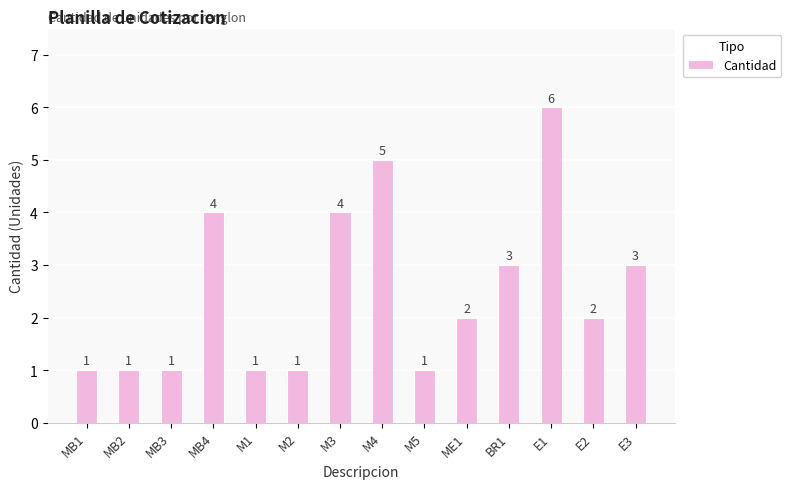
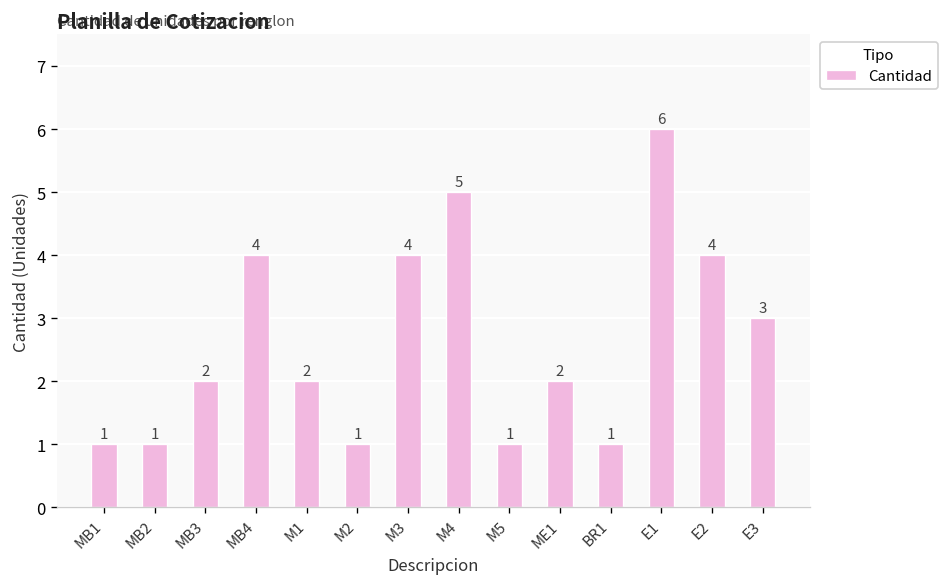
MB3: 1 -> 2
M1: 1 -> 2
BR1: 3 -> 1
E2: 2 -> 4
